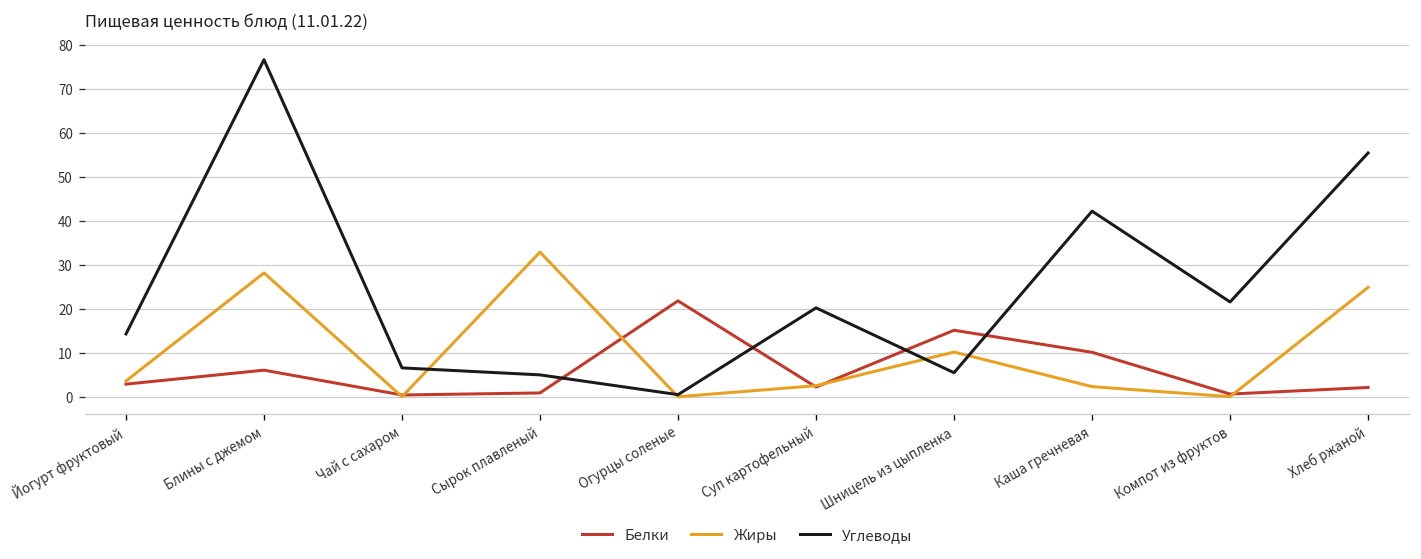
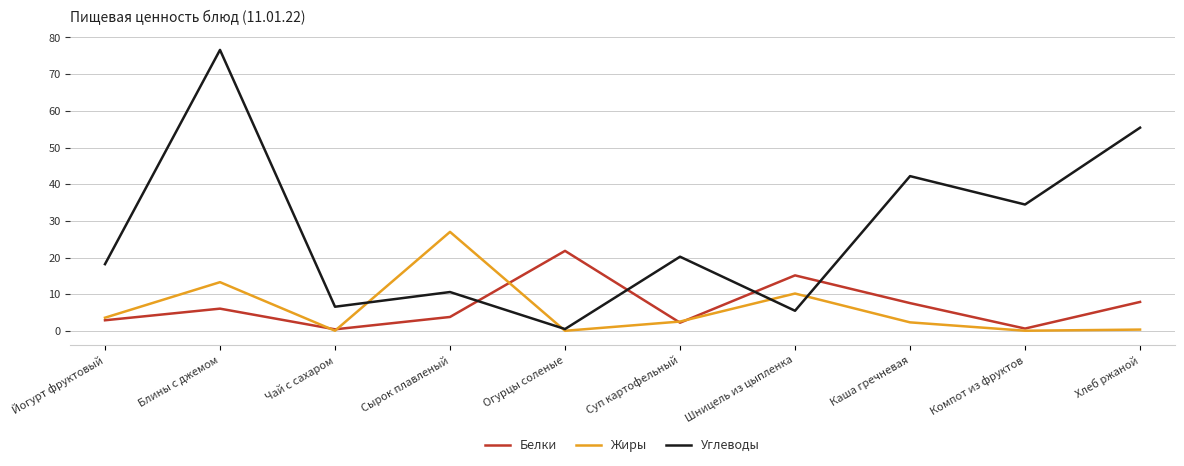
Углеводы, Йогурт фруктовый: 14 -> 18
Жиры, Блины с джемом: 28 -> 13
Белки, Сырок плавленый: 1 -> 4
Жиры, Сырок плавленый: 33 -> 27
Углеводы, Сырок плавленый: 5 -> 11
Белки, Каша гречневая: 10 -> 8
Углеводы, Компот из фруктов: 22 -> 34
Белки, Хлеб ржаной: 2 -> 8
Жиры, Хлеб ржаной: 25 -> 0
